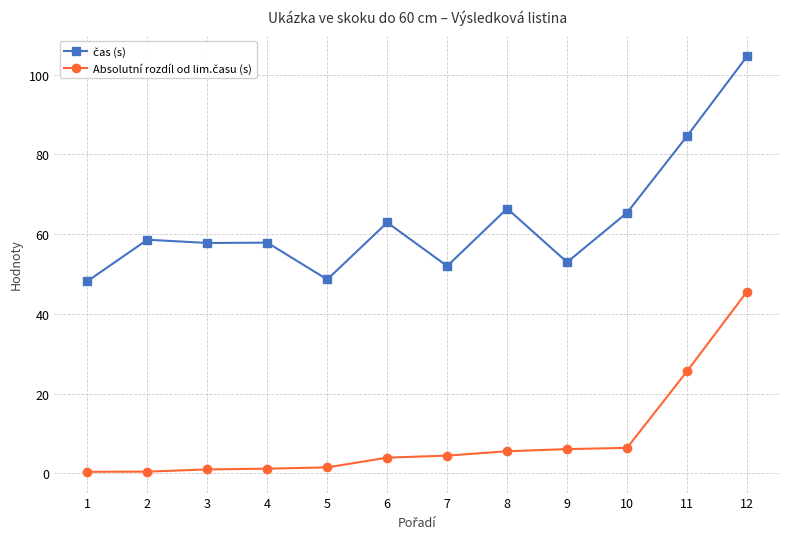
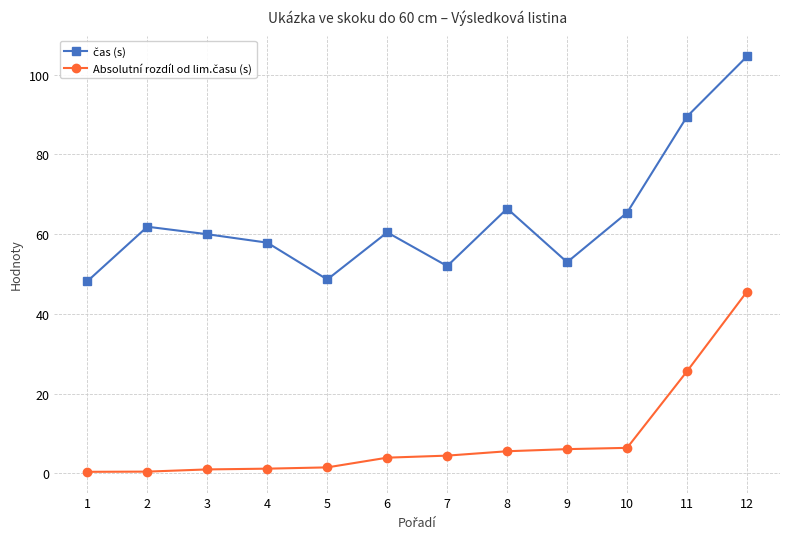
čas (s), 2: 59 -> 62
čas (s), 3: 58 -> 60
čas (s), 6: 63 -> 60
čas (s), 11: 85 -> 90
